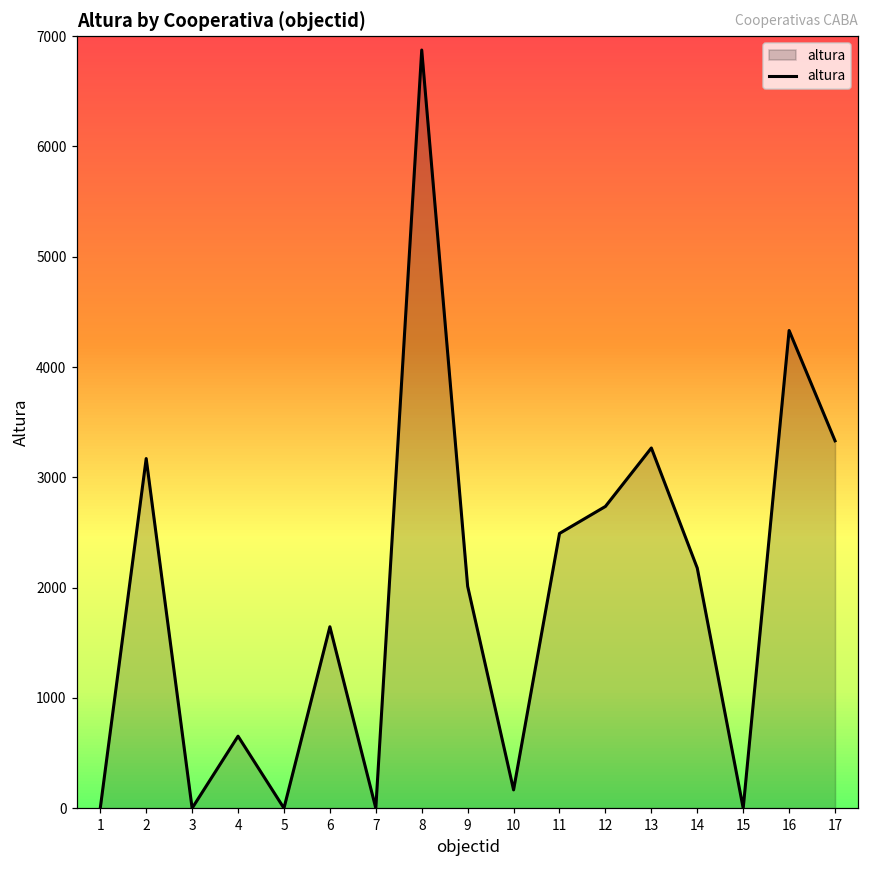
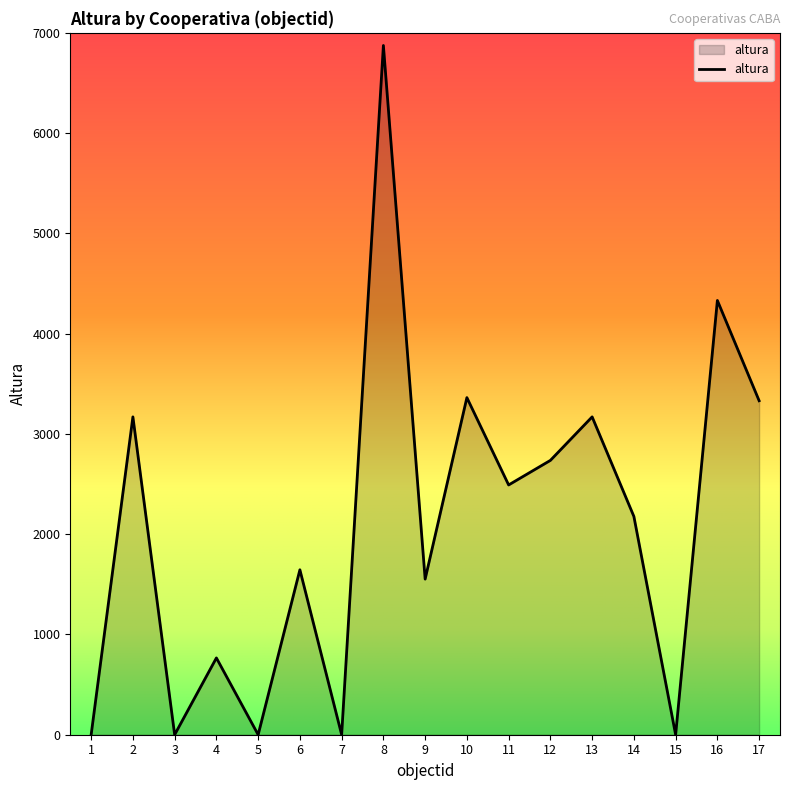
4: 650 -> 770
9: 2010 -> 1550
10: 170 -> 3360
13: 3270 -> 3170
